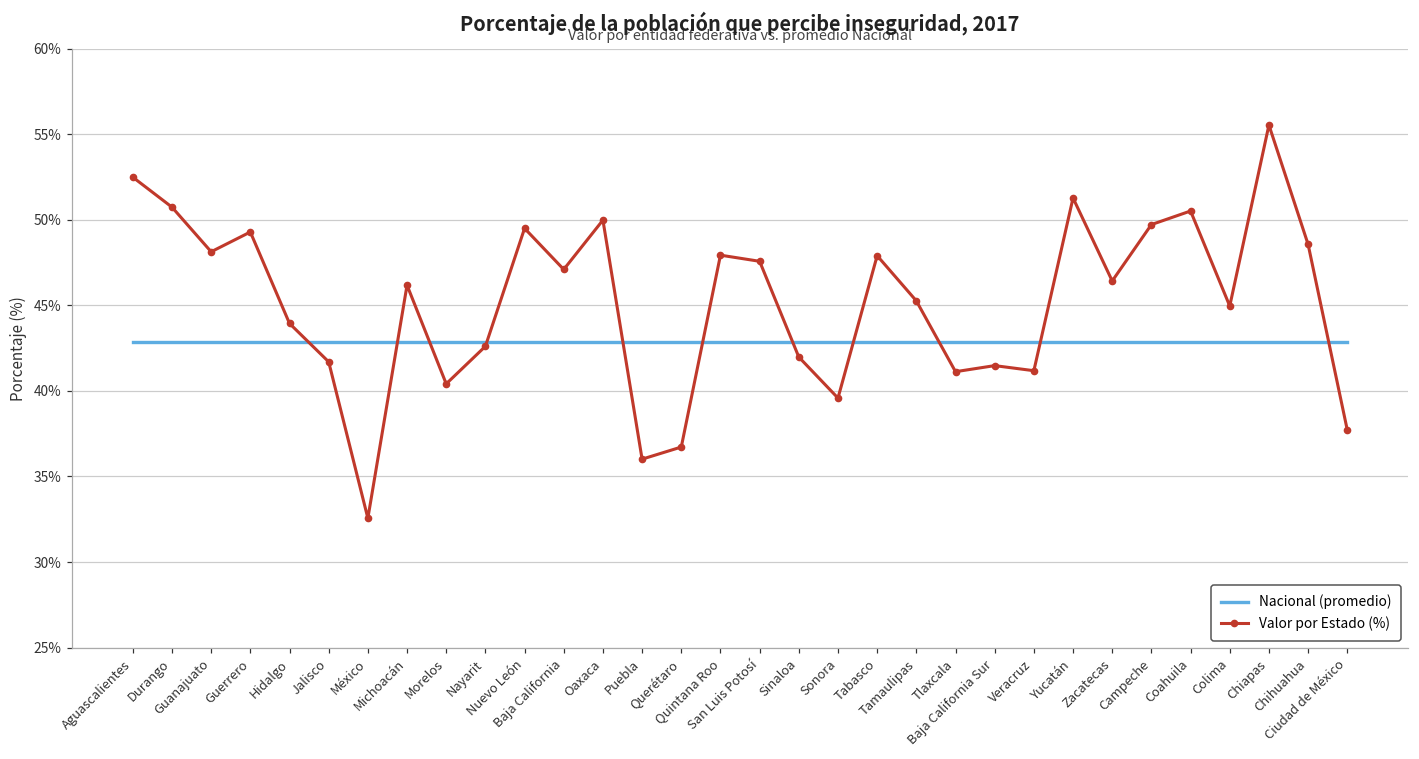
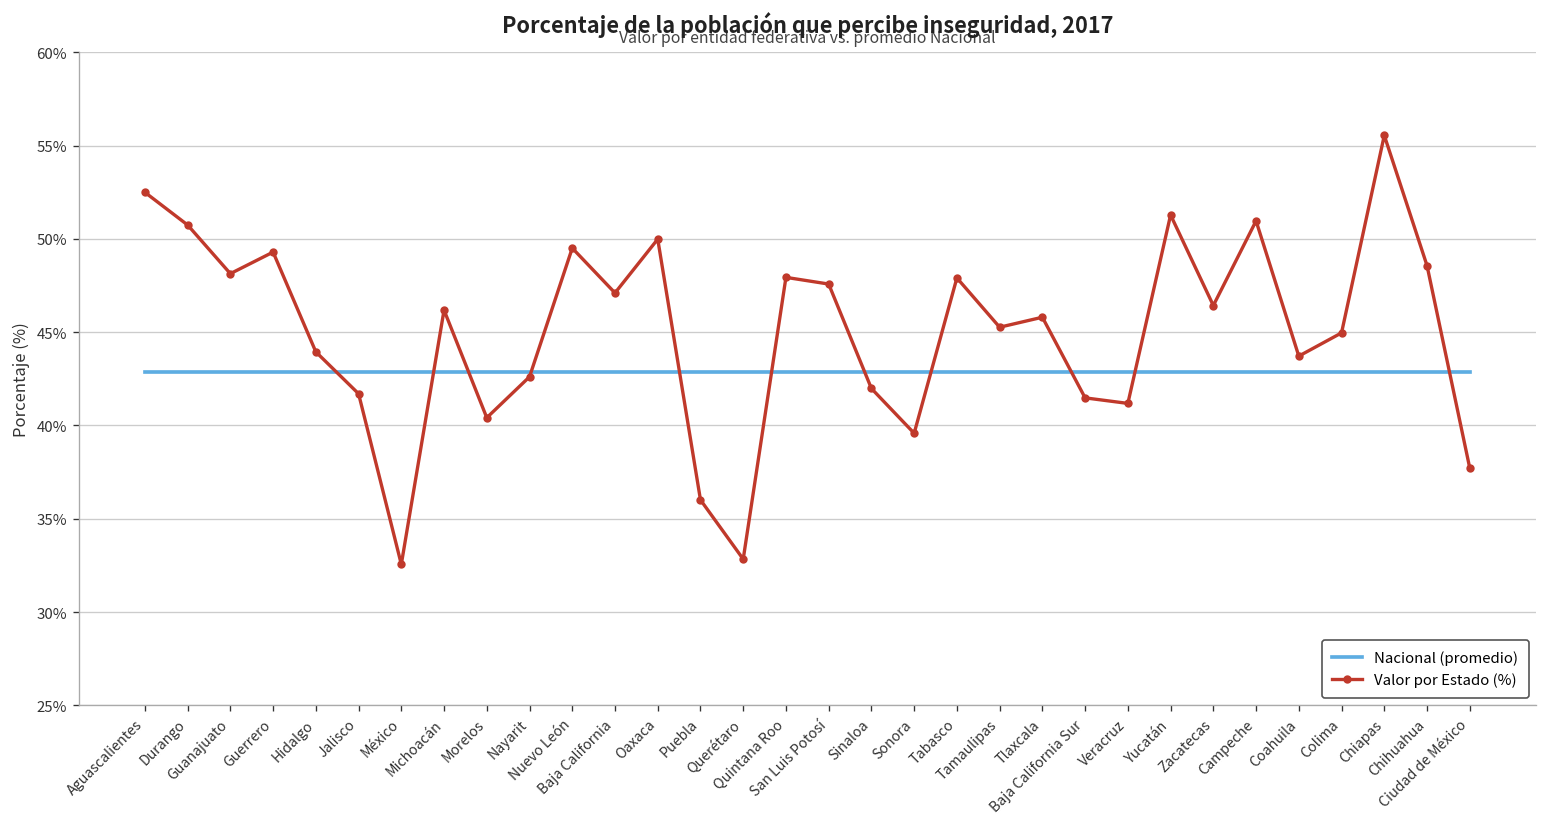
Valor por Estado (%), Querétaro: 36.7% -> 32.8%
Valor por Estado (%), Tlaxcala: 41.1% -> 45.8%
Valor por Estado (%), Campeche: 49.7% -> 51.0%
Valor por Estado (%), Coahuila: 50.5% -> 43.7%
